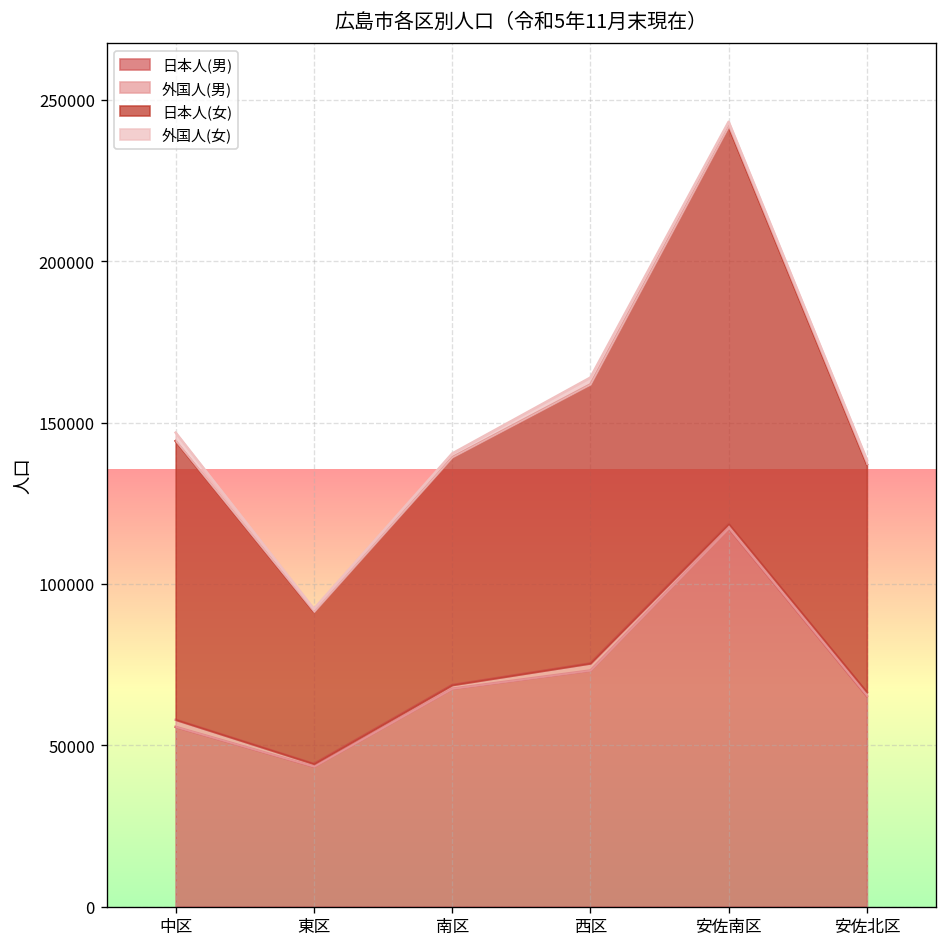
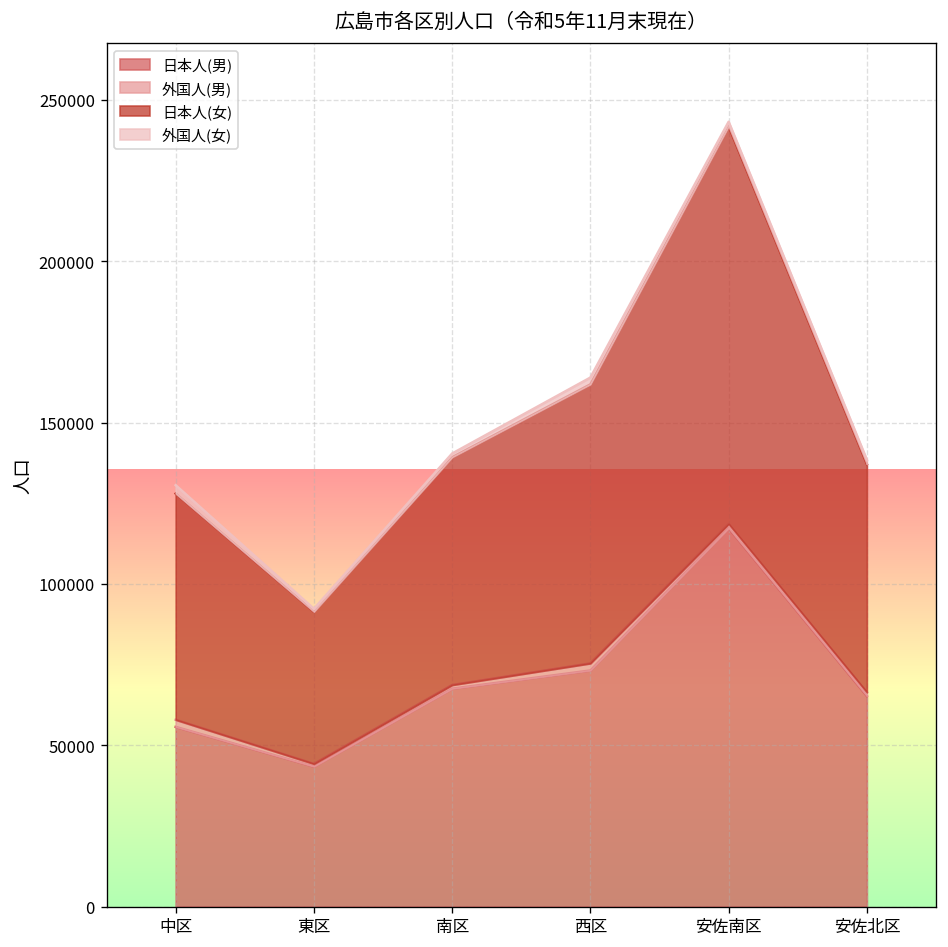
日本人(女), 中区: 86000 -> 70000
